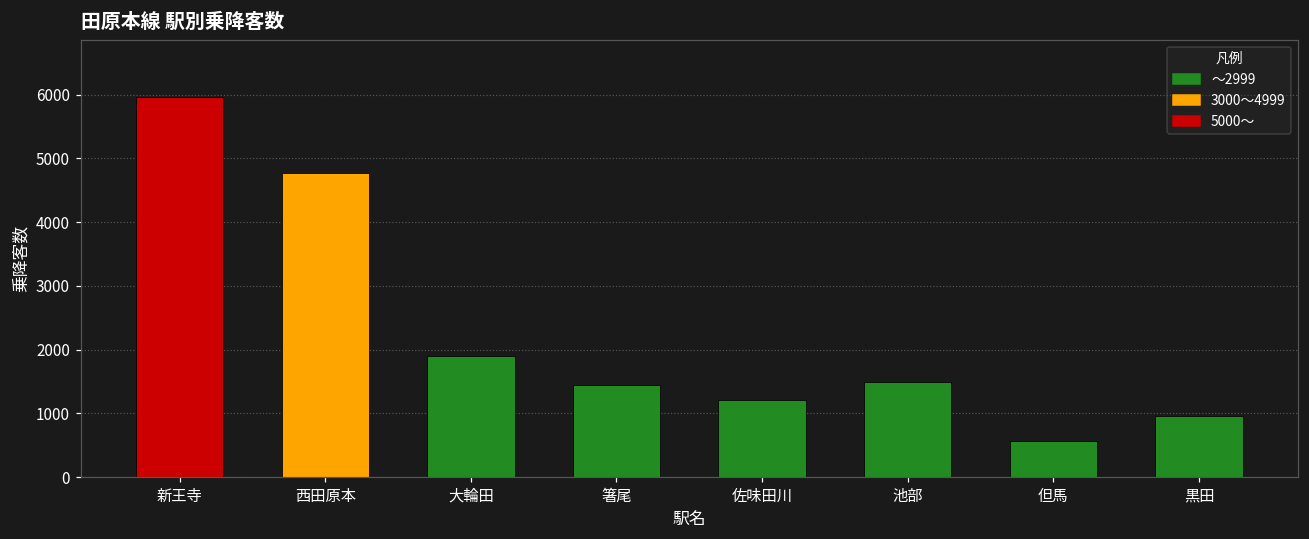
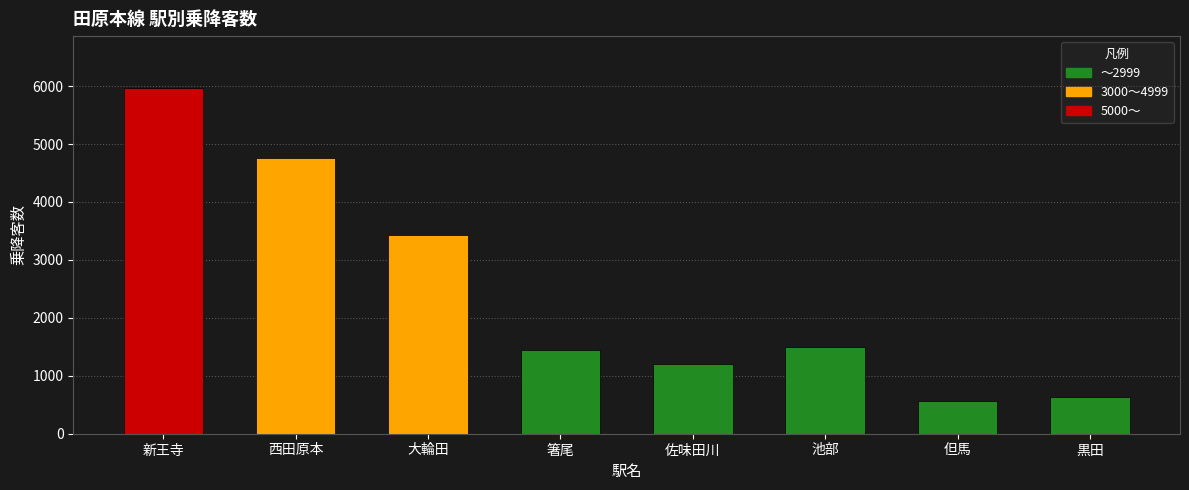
大輪田: 1900 -> 3400
黒田: 1000 -> 600
